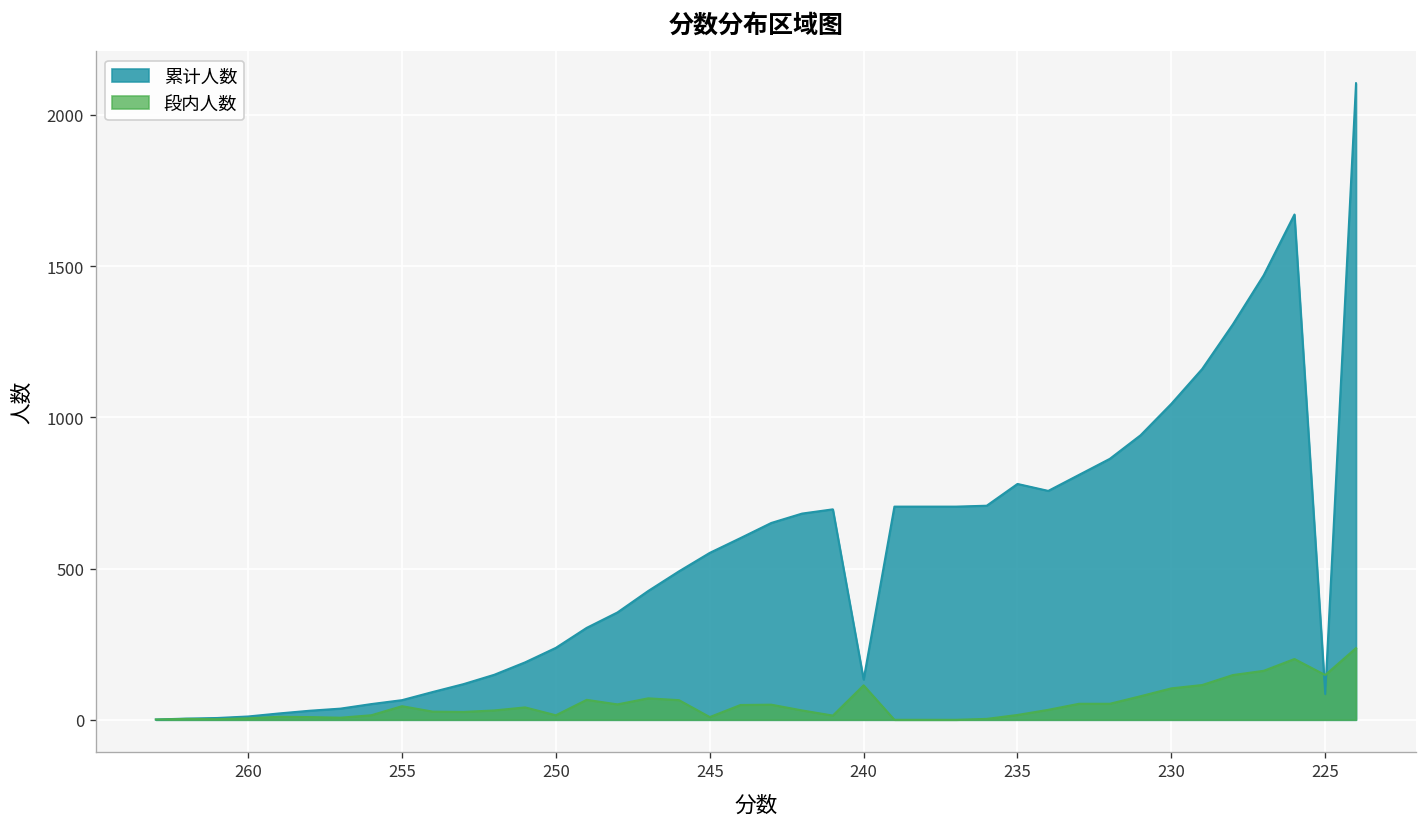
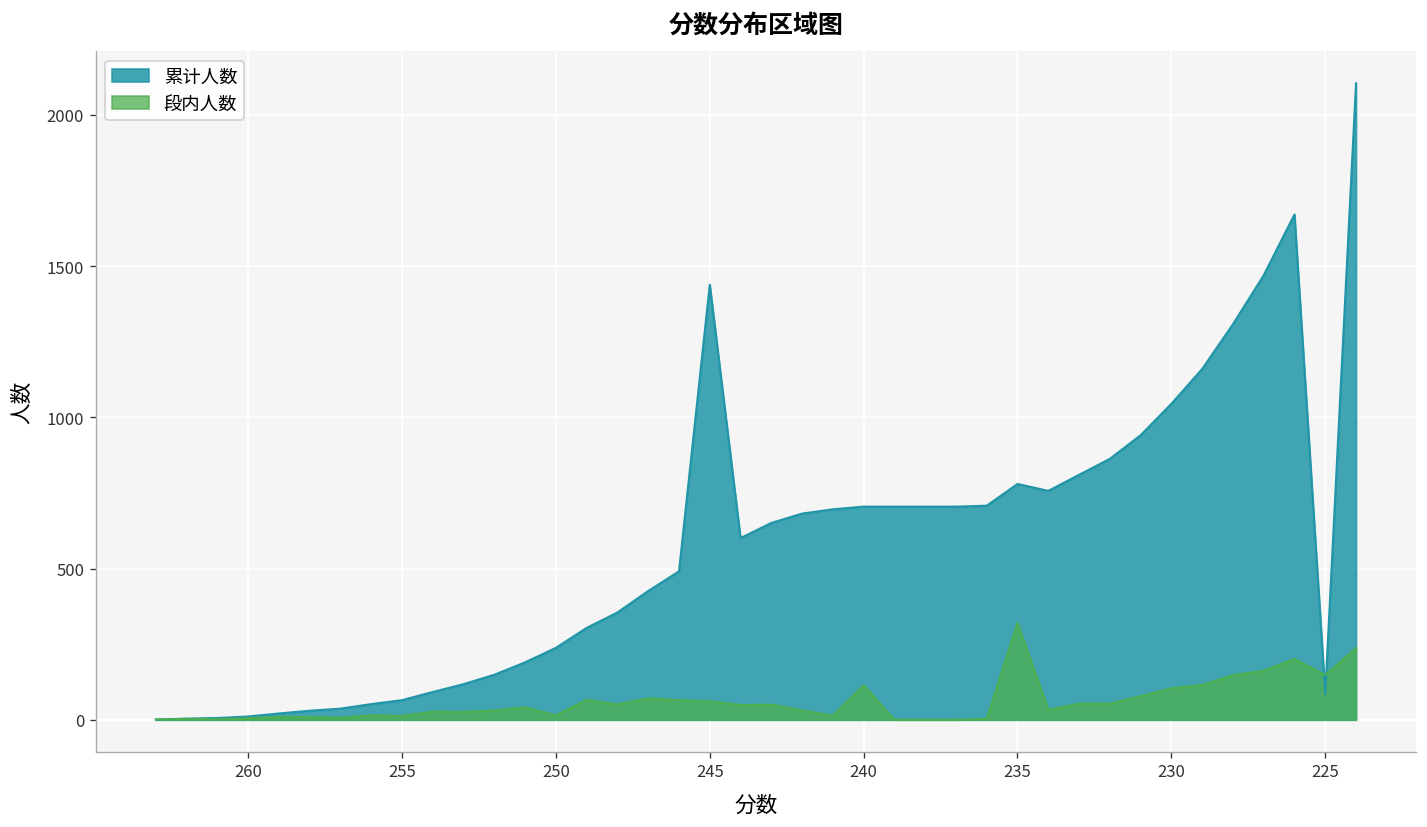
段内人数, 255: 50 -> 10
累计人数, 245: 550 -> 1440
段内人数, 245: 10 -> 60
累计人数, 240: 130 -> 710
段内人数, 235: 20 -> 320
